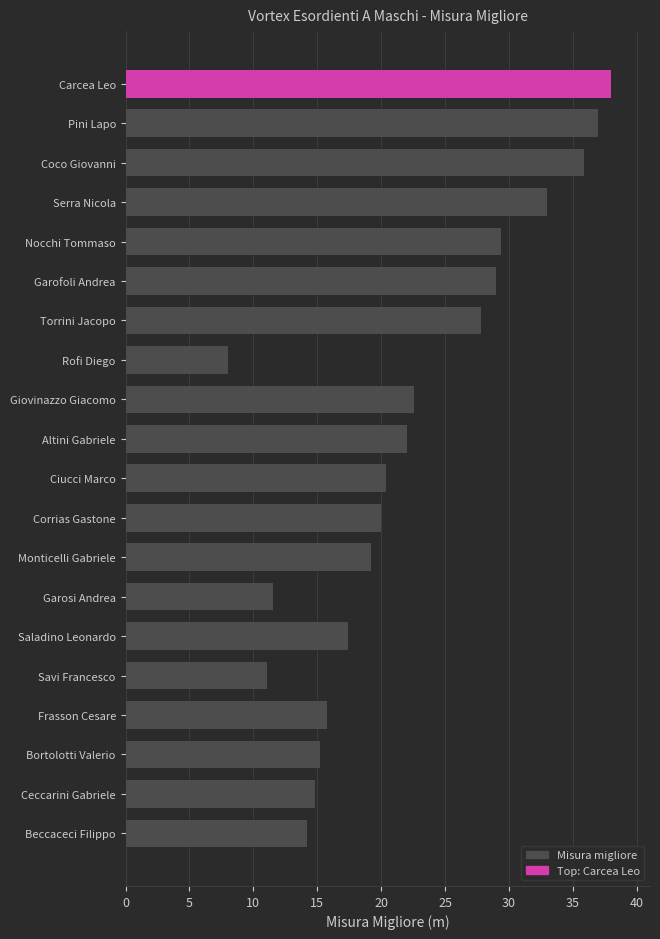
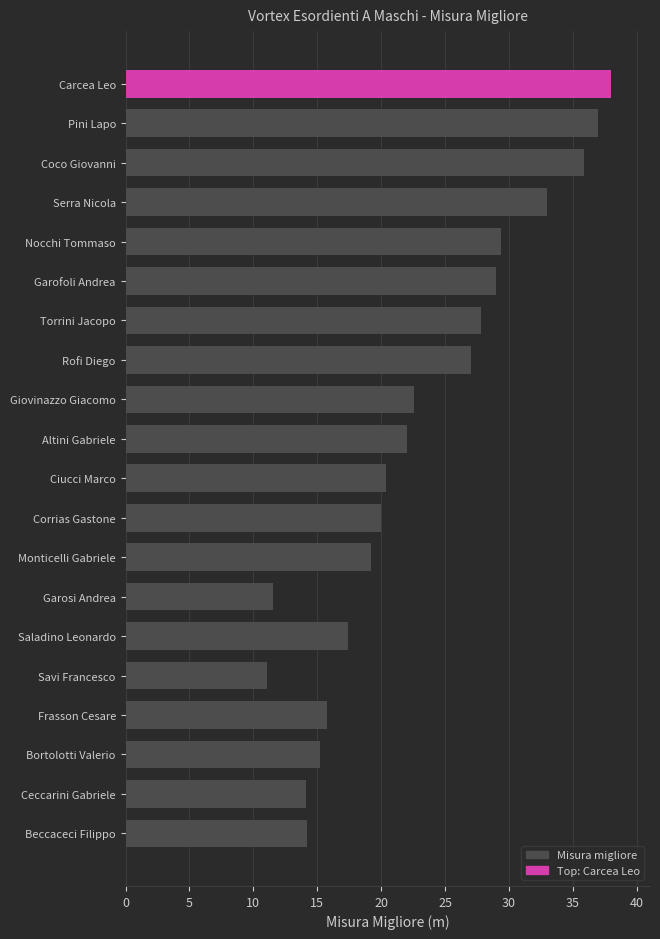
Rofi Diego: 8 -> 27
Ceccarini Gabriele: 14.8 -> 14.1
